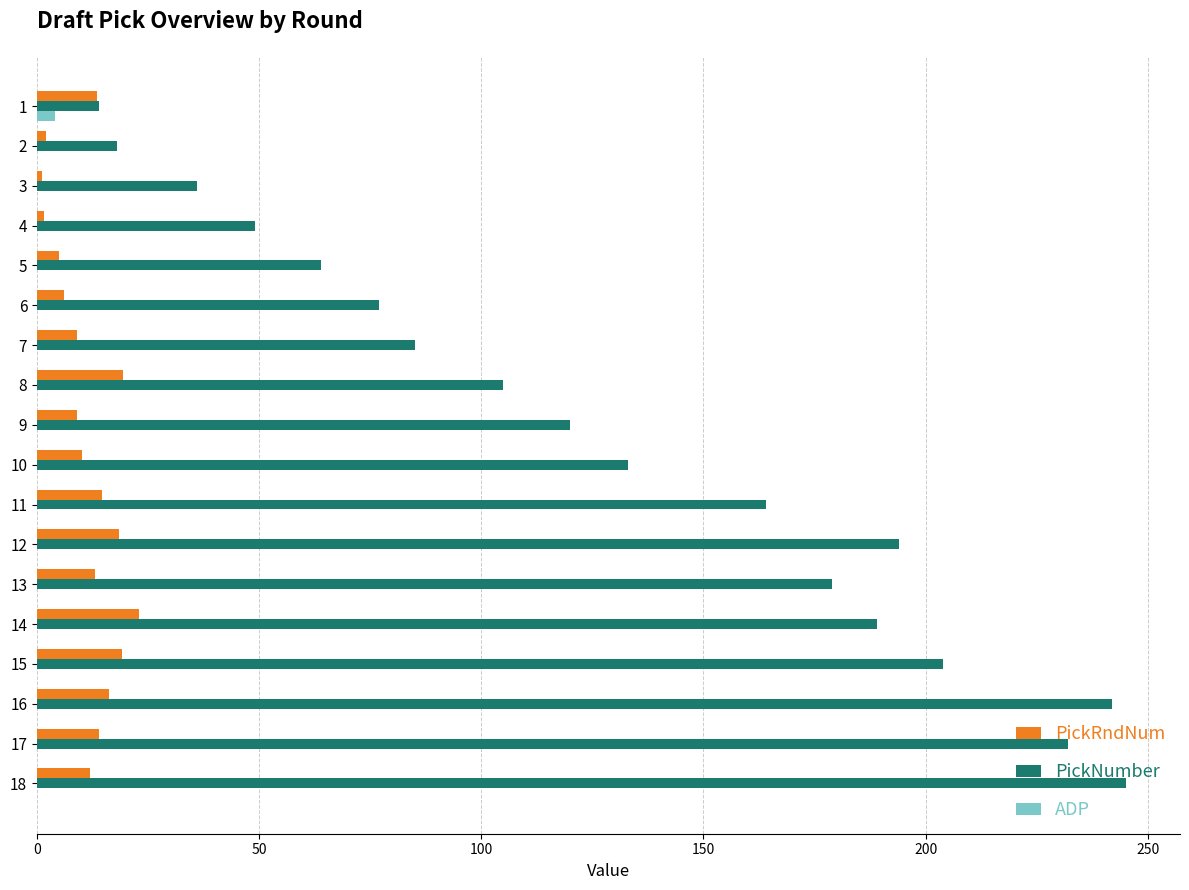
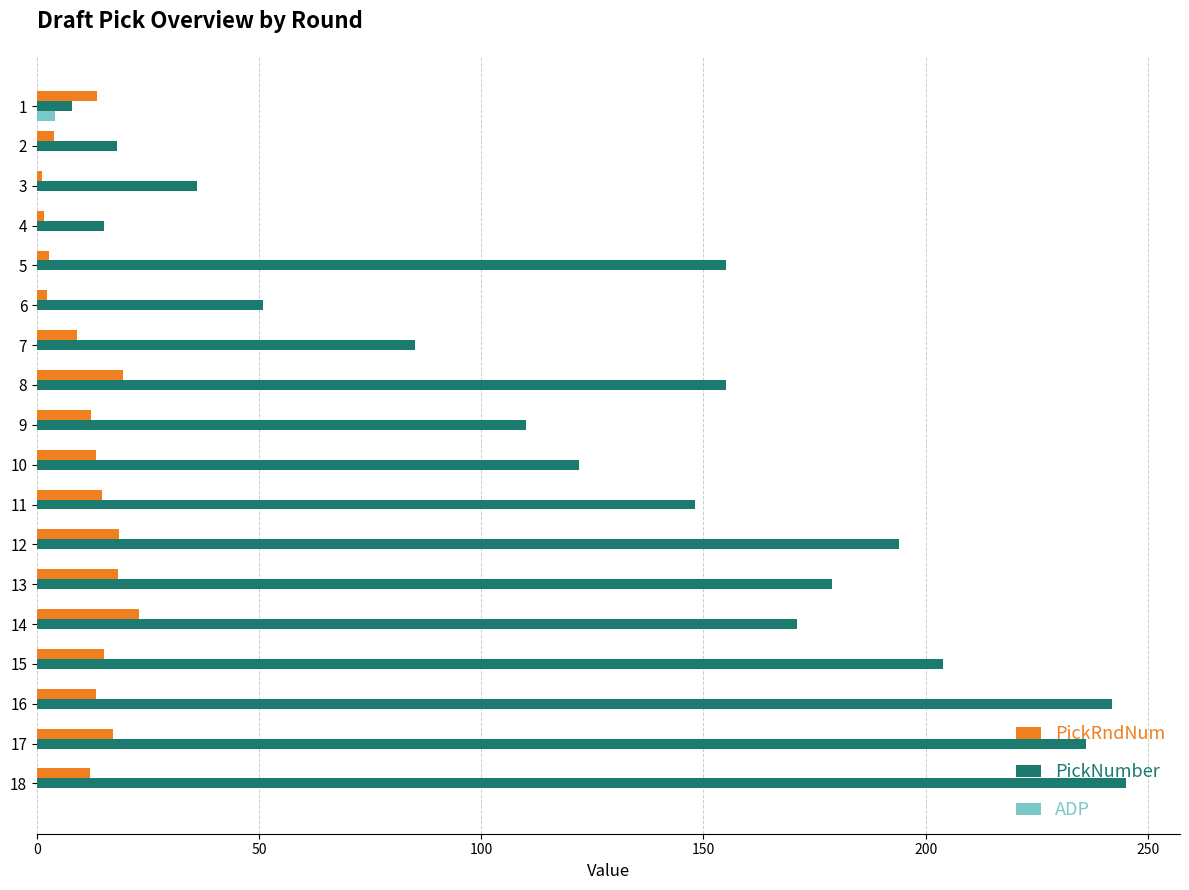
PickNumber, 1: 14 -> 8
PickRndNum, 2: 2 -> 4
PickNumber, 4: 49 -> 15
PickRndNum, 5: 5 -> 3
PickNumber, 5: 64 -> 155
PickRndNum, 6: 6 -> 2
PickNumber, 6: 77 -> 51
PickNumber, 8: 105 -> 155
PickRndNum, 9: 9 -> 12
PickNumber, 9: 120 -> 110
PickRndNum, 10: 10 -> 13
PickNumber, 10: 133 -> 122
PickNumber, 11: 164 -> 148
PickRndNum, 13: 13 -> 18
PickNumber, 14: 189 -> 171
PickRndNum, 15: 19 -> 15
PickRndNum, 16: 16 -> 13
PickRndNum, 17: 14 -> 17
PickNumber, 17: 232 -> 236
